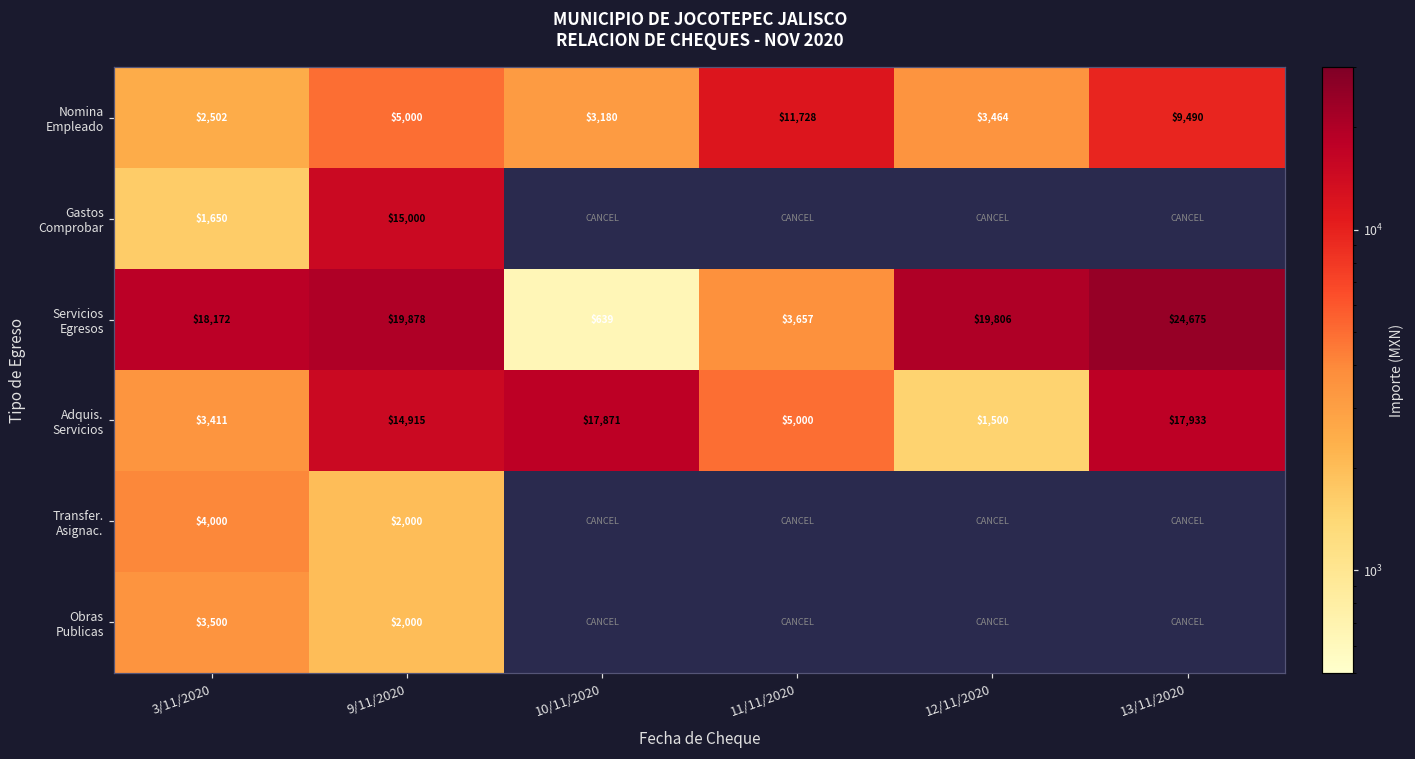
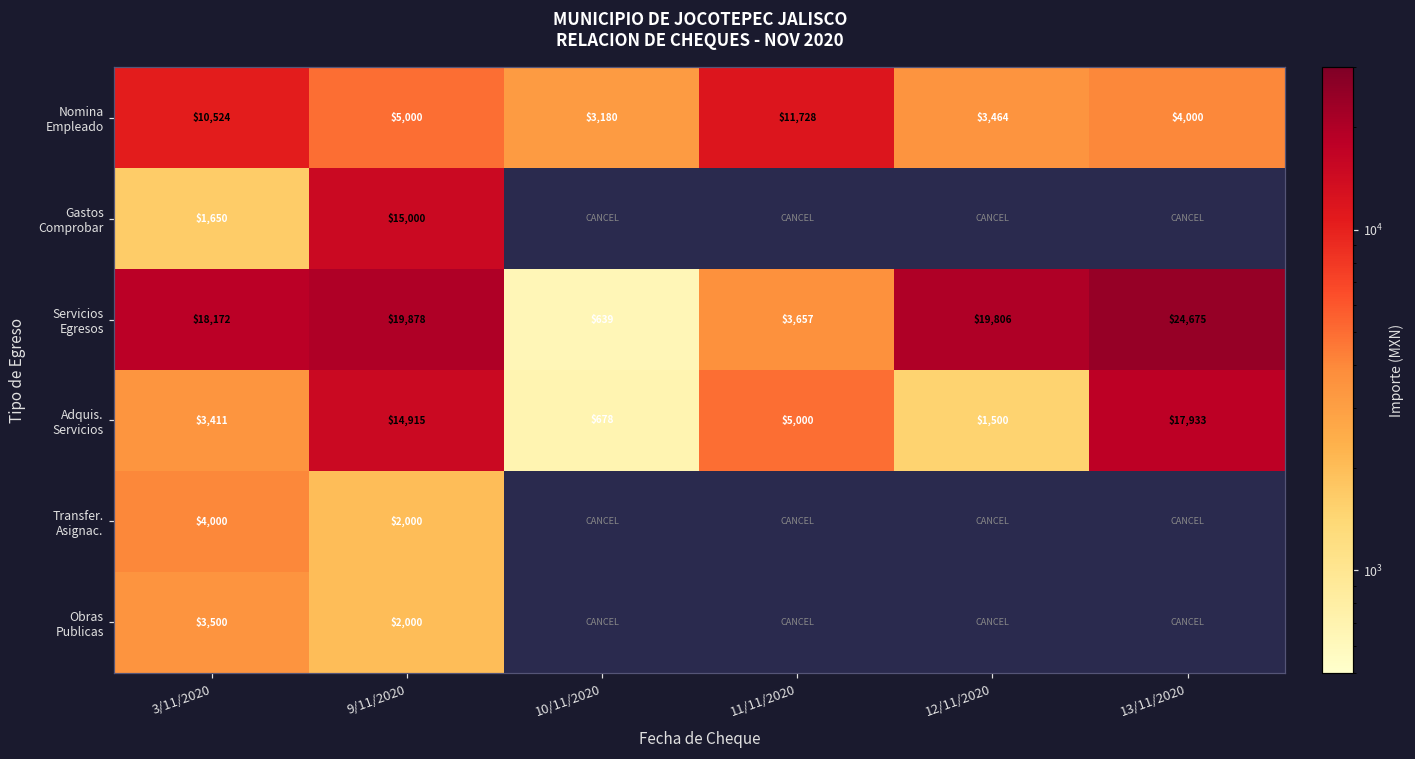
Nomina Empleado, 3/11/2020: $2,502 -> $10,524
Nomina Empleado, 13/11/2020: $9,490 -> $4,000
Adquis. Servicios, 10/11/2020: $17,871 -> $678
